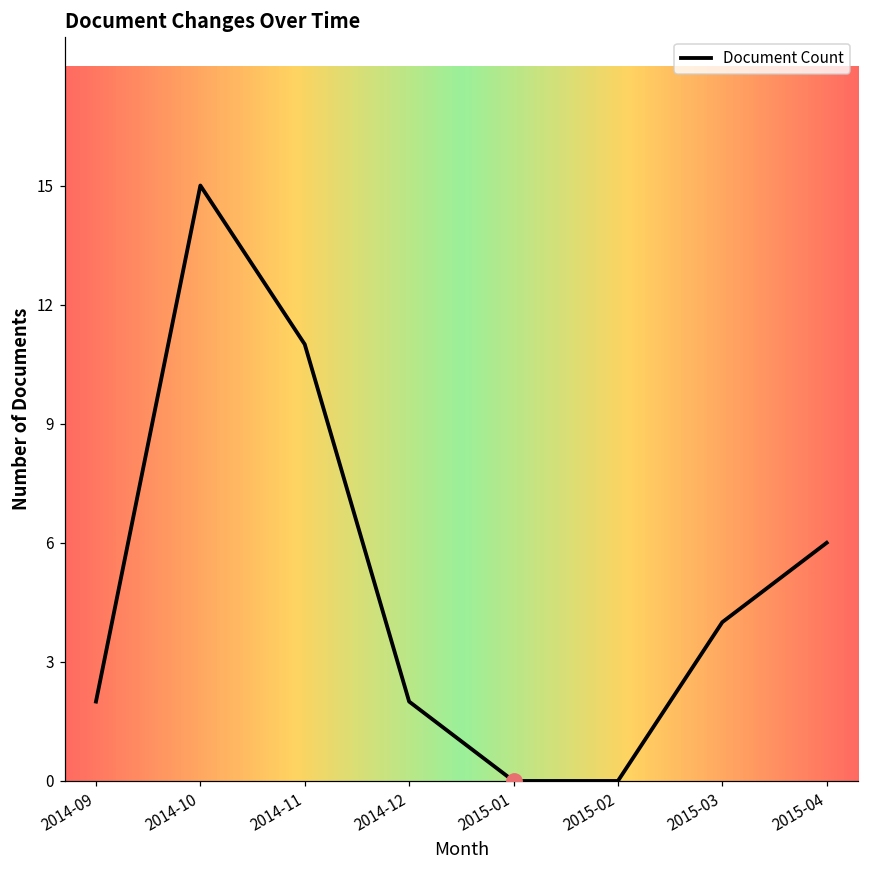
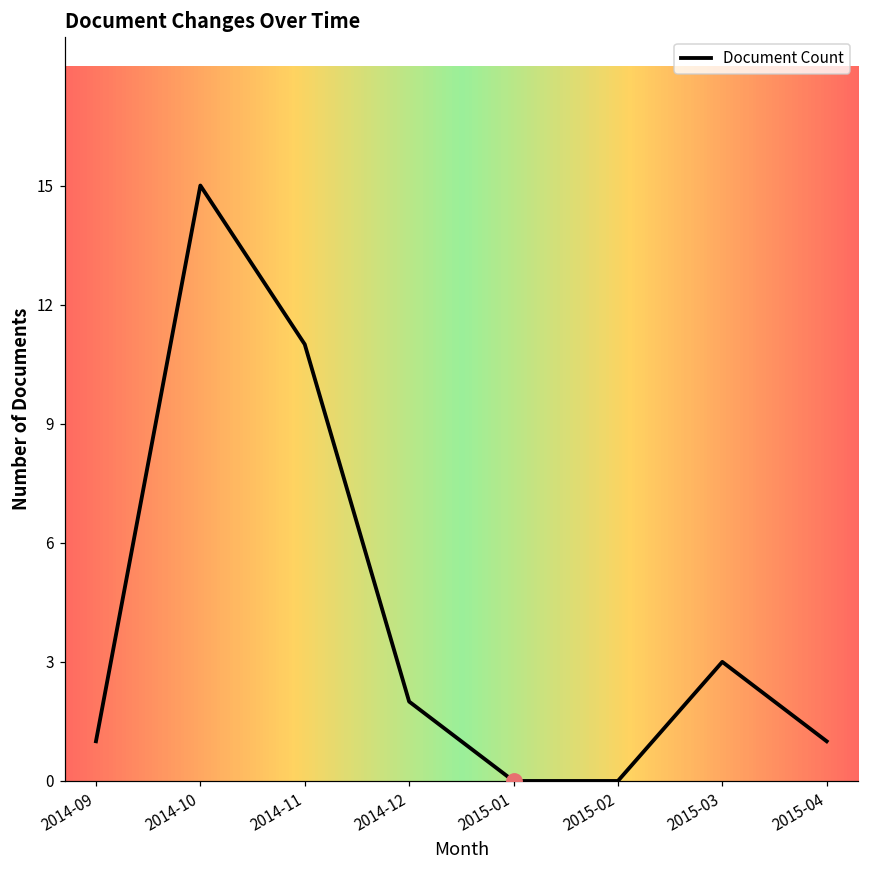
Document Count, 2014-09: 2 -> 1
Document Count, 2015-03: 4 -> 3
Document Count, 2015-04: 6 -> 1
